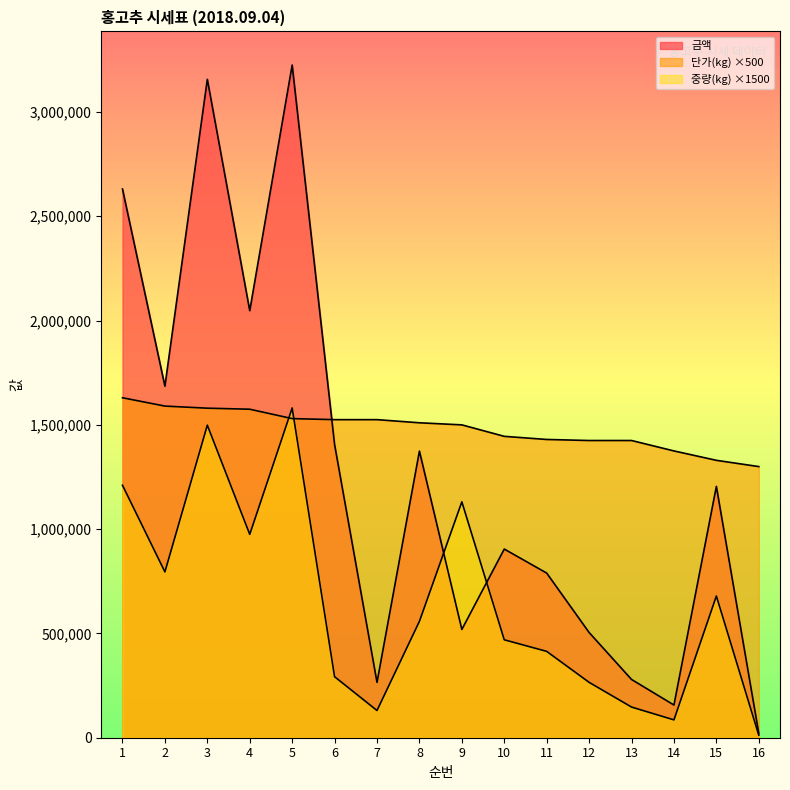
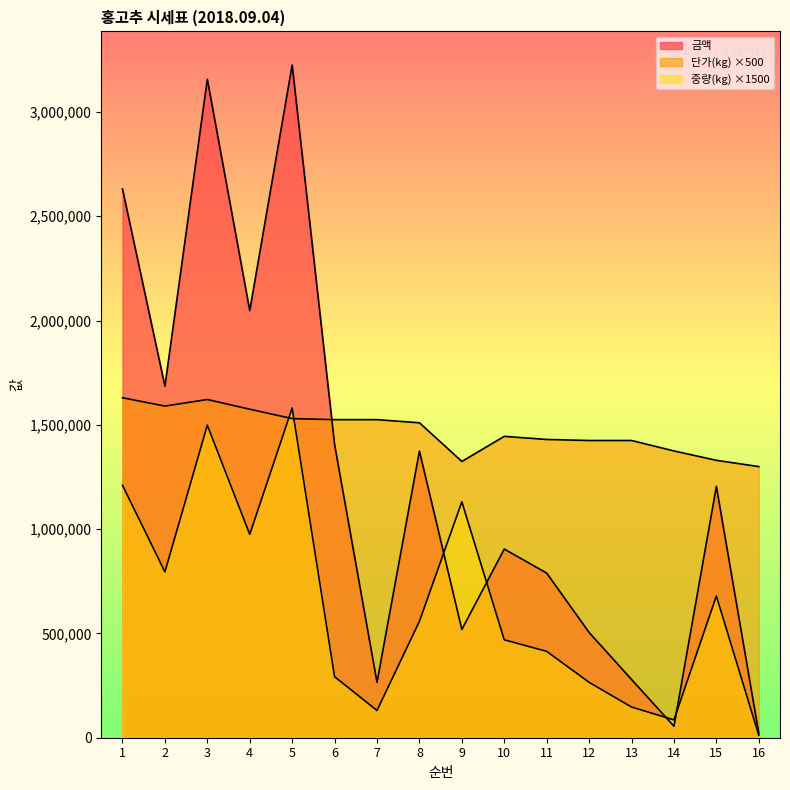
단가(kg) ×500, 3: 1,580,000 -> 1,620,000
단가(kg) ×500, 9: 1,500,000 -> 1,320,000
금액, 14: 160,000 -> 60,000
